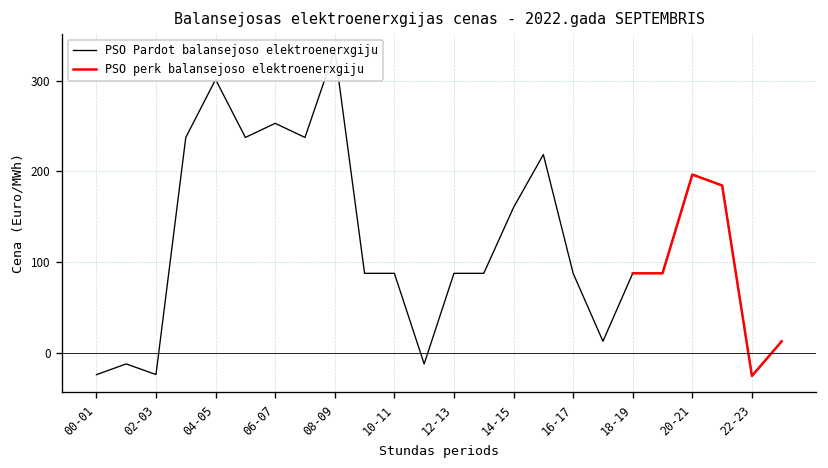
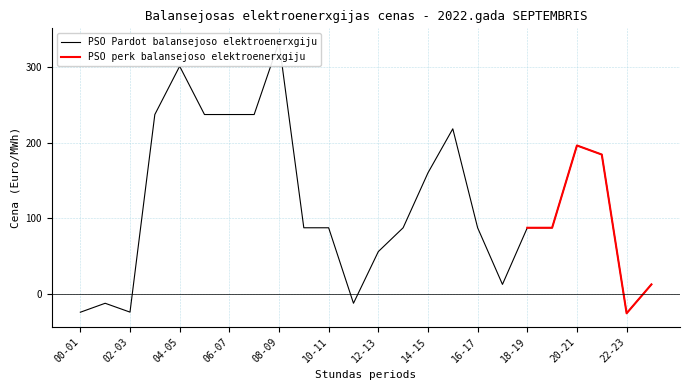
PSO Pardot balansejoso elektroenerxgiju, 06-07: 250 -> 240
PSO Pardot balansejoso elektroenerxgiju, 12-13: 90 -> 60
